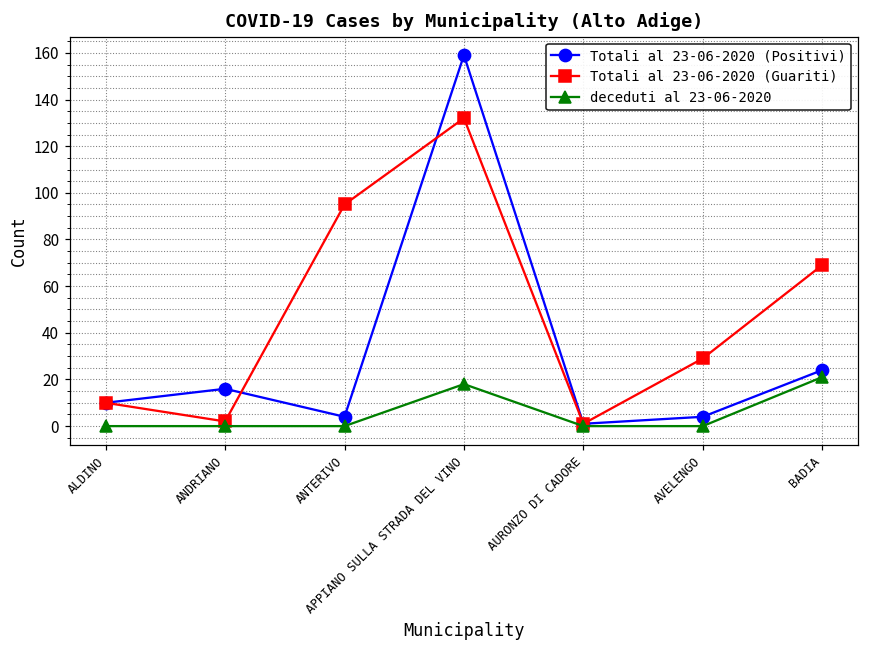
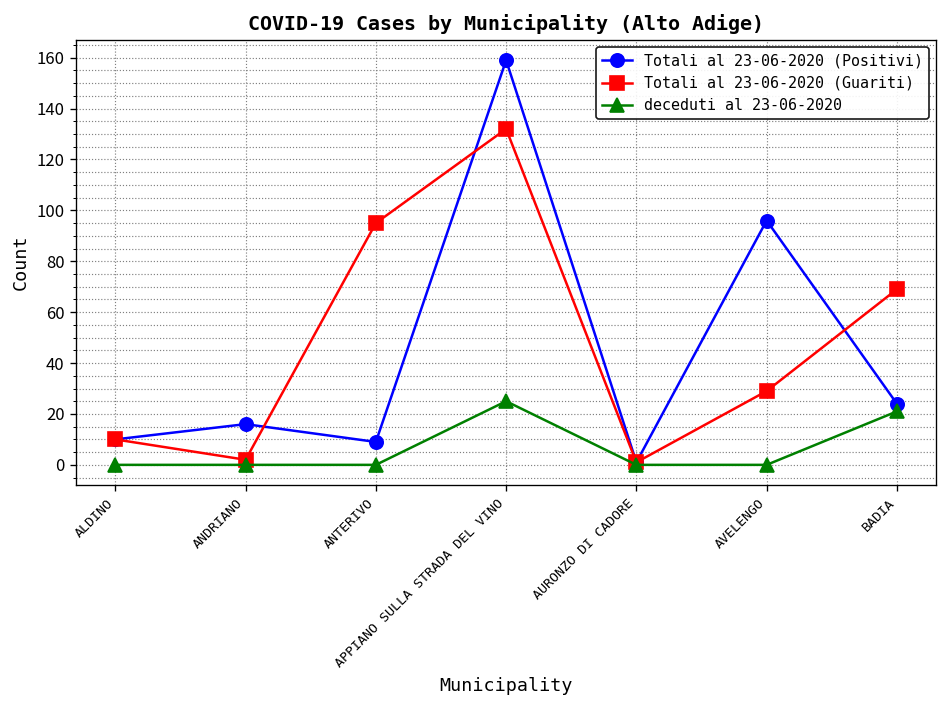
Totali al 23-06-2020 (Positivi), ANTERIVO: 4 -> 9
deceduti al 23-06-2020, APPIANO SULLA STRADA DEL VINO: 18 -> 25
Totali al 23-06-2020 (Positivi), AVELENGO: 4 -> 96
